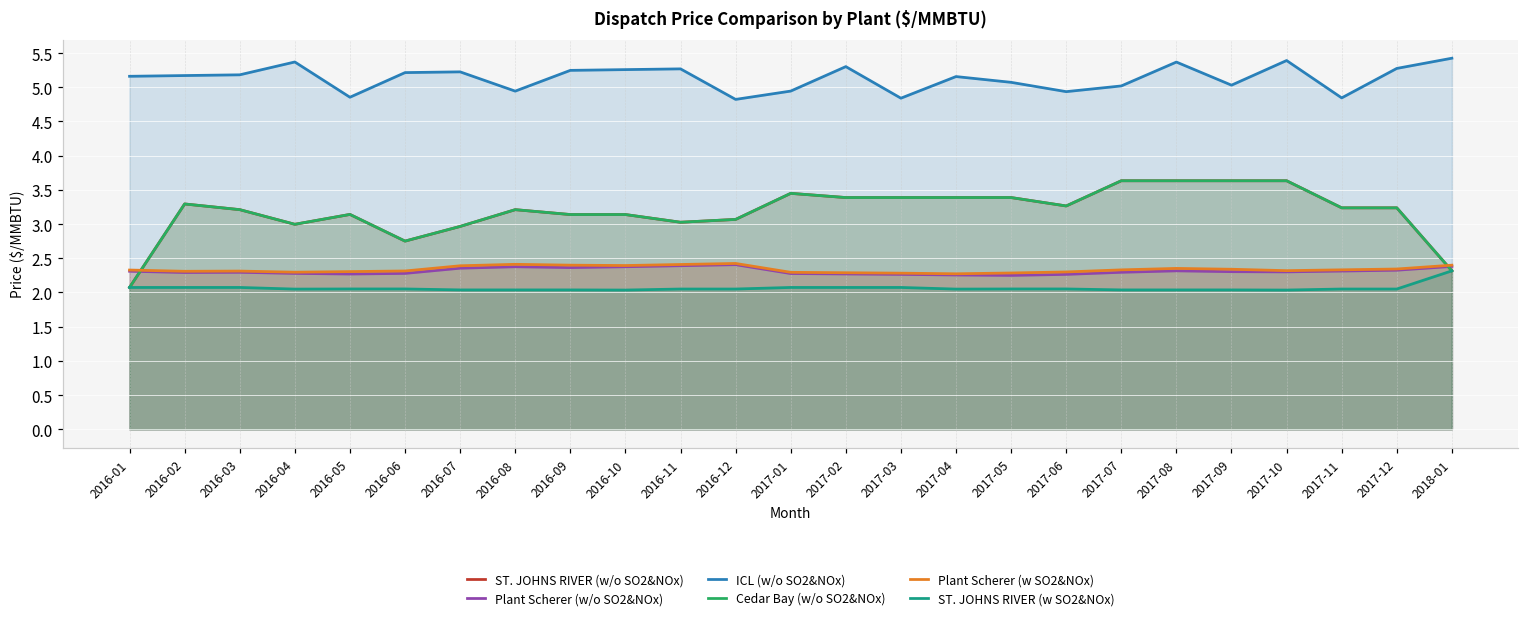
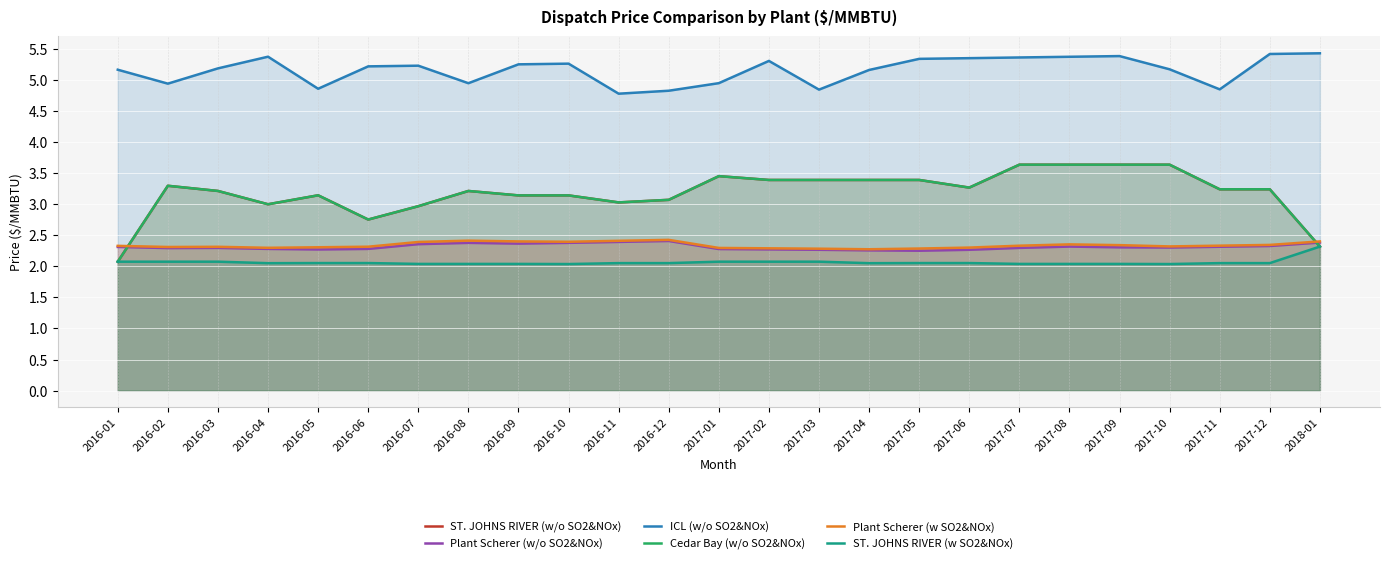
ICL (w/o SO2&NOx), 2016-02: 5.2 -> 4.9
ICL (w/o SO2&NOx), 2016-11: 5.3 -> 4.8
ICL (w/o SO2&NOx), 2017-05: 5.1 -> 5.3
ICL (w/o SO2&NOx), 2017-06: 4.9 -> 5.3
ICL (w/o SO2&NOx), 2017-07: 5.0 -> 5.4
ICL (w/o SO2&NOx), 2017-09: 5.0 -> 5.4
ICL (w/o SO2&NOx), 2017-10: 5.4 -> 5.2
ICL (w/o SO2&NOx), 2017-12: 5.3 -> 5.4
